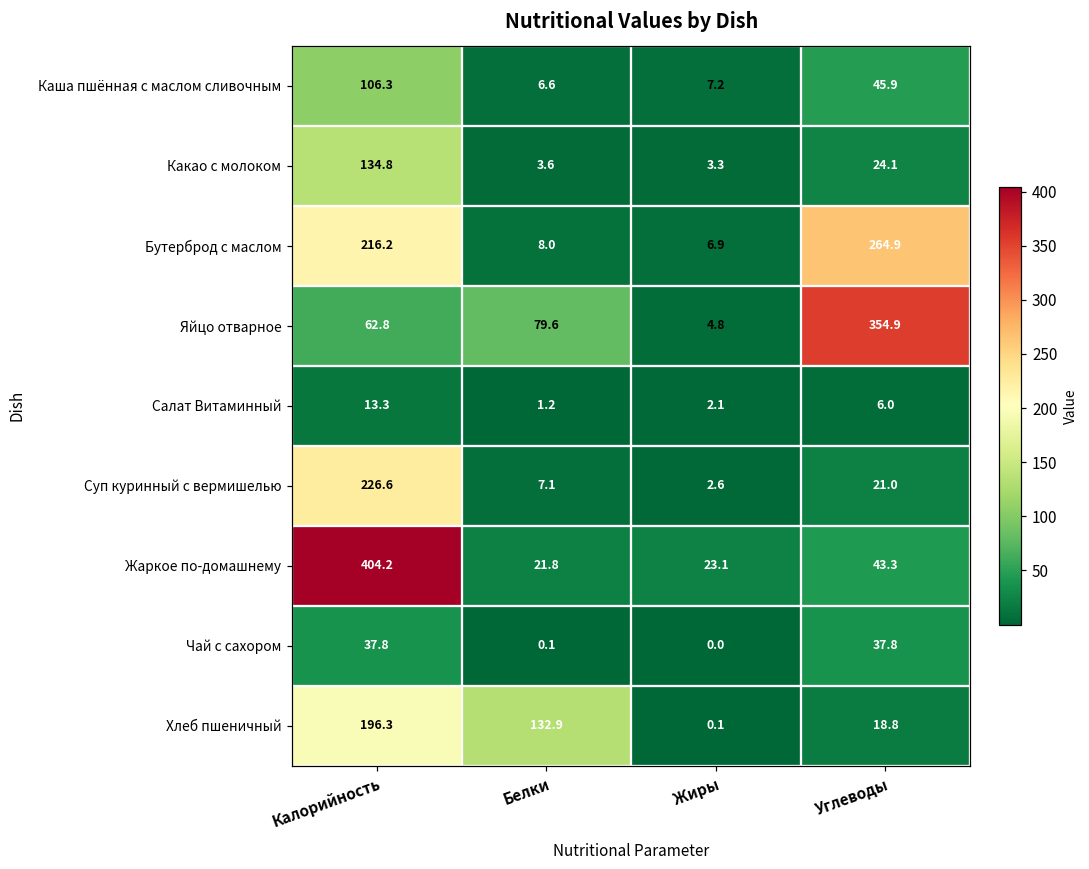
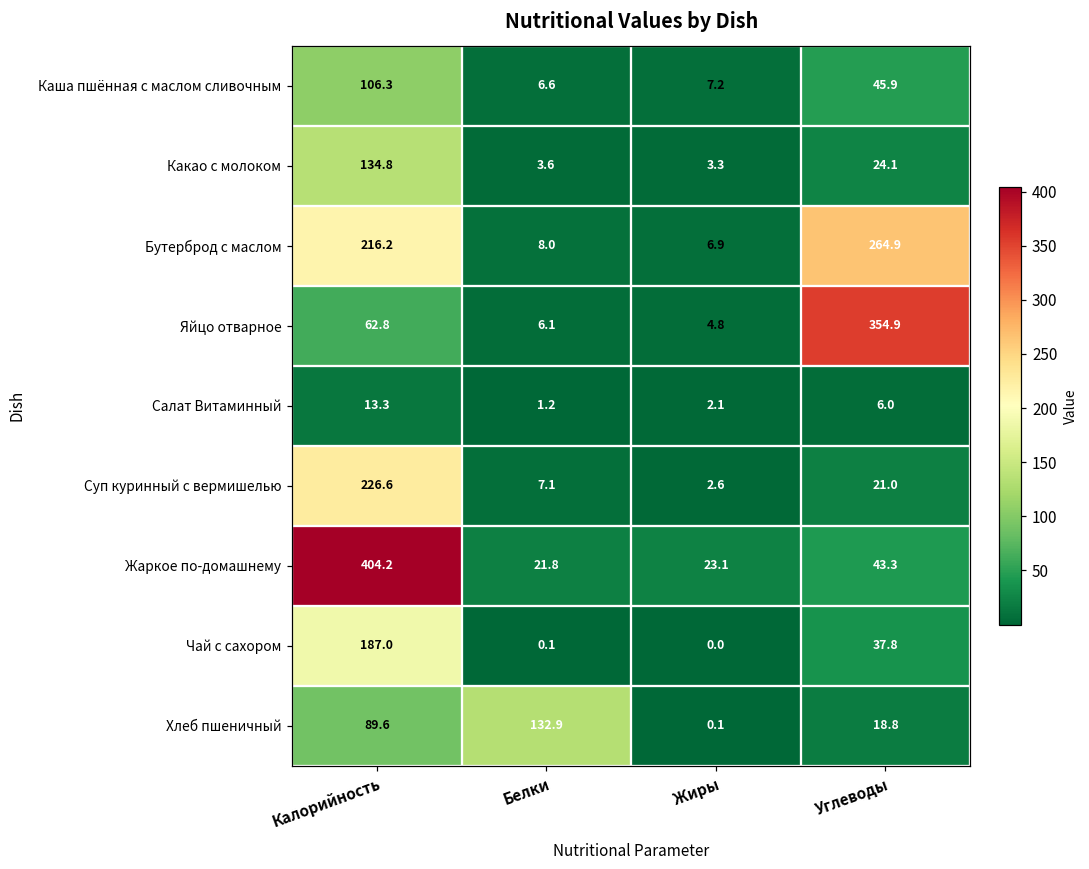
Яйцо отварное, Белки: 79.6 -> 6.1
Чай с сахором, Калорийность: 37.8 -> 187.0
Хлеб пшеничный, Калорийность: 196.3 -> 89.6
